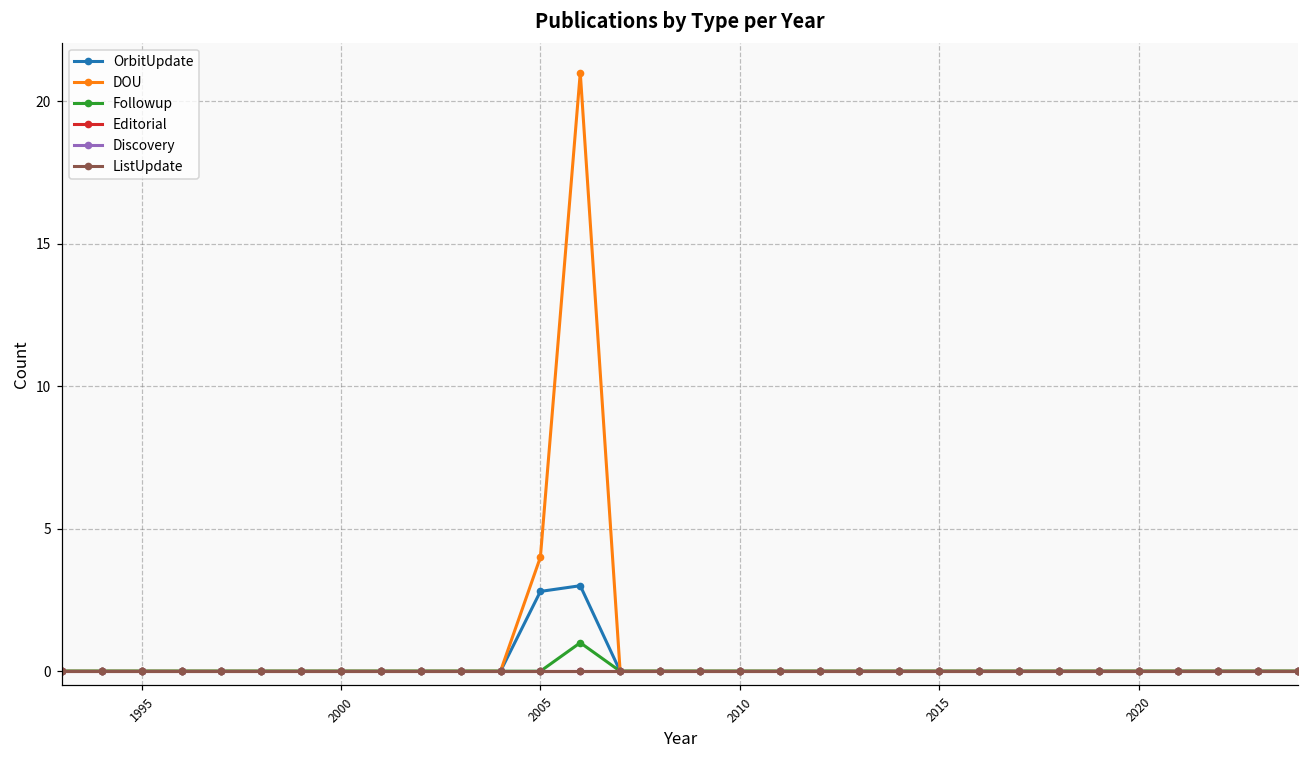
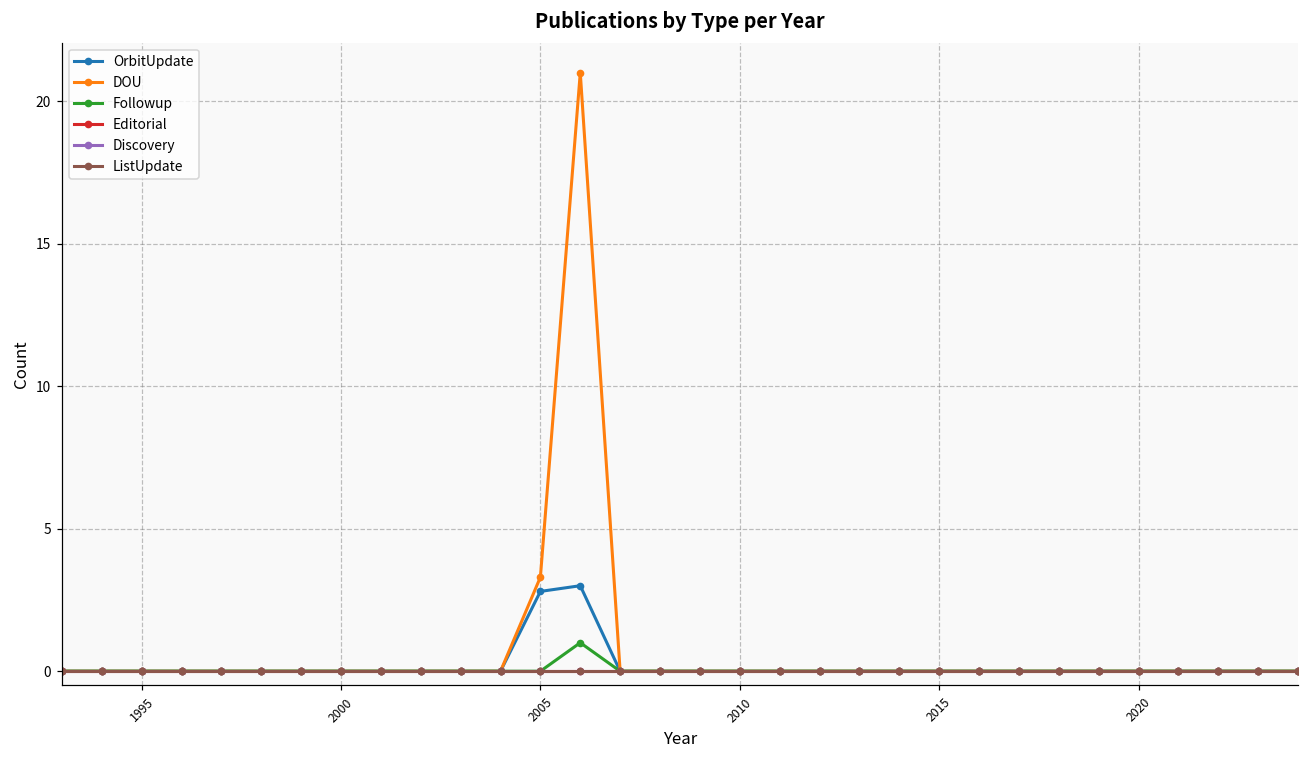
DOU, 2005: 4.0 -> 3.3
